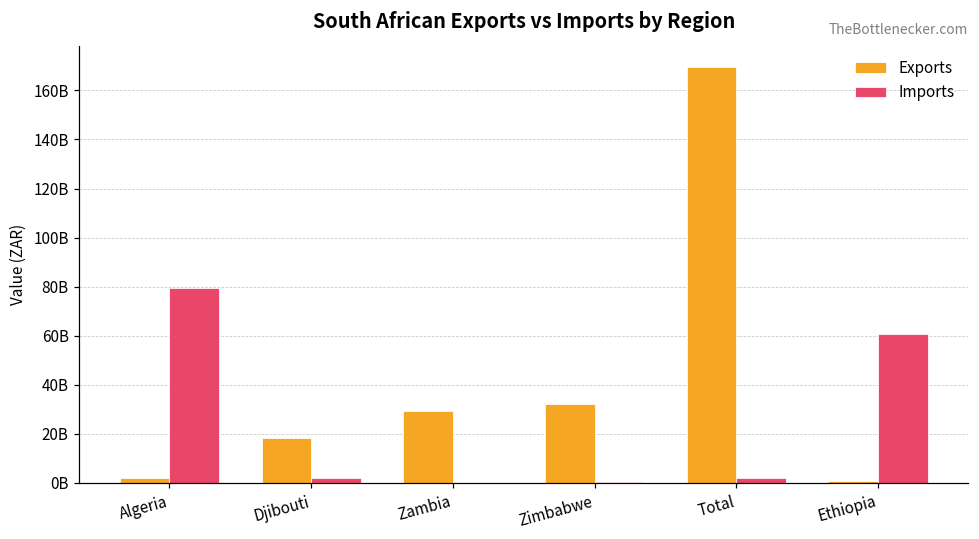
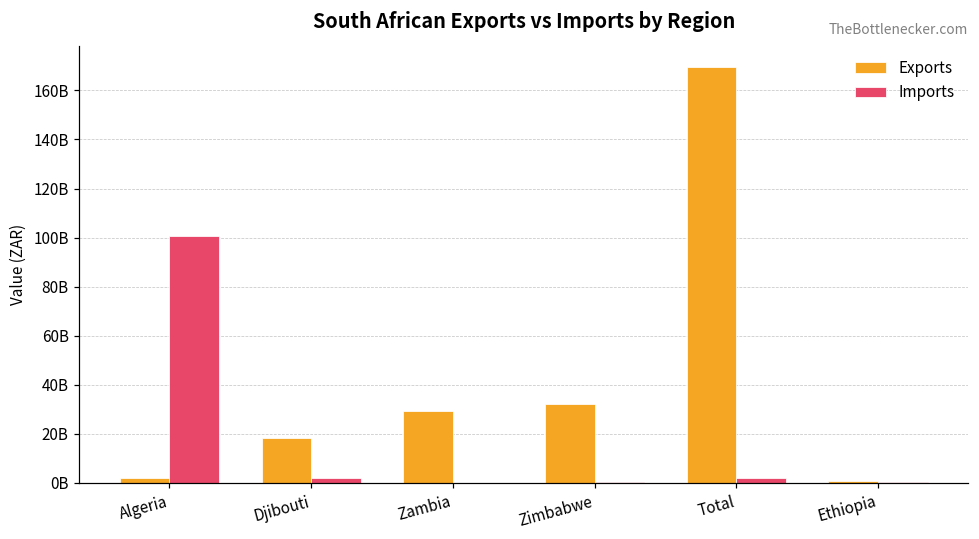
Imports, Algeria: 79000000000 -> 101000000000
Imports, Ethiopia: 61000000000 -> 0
